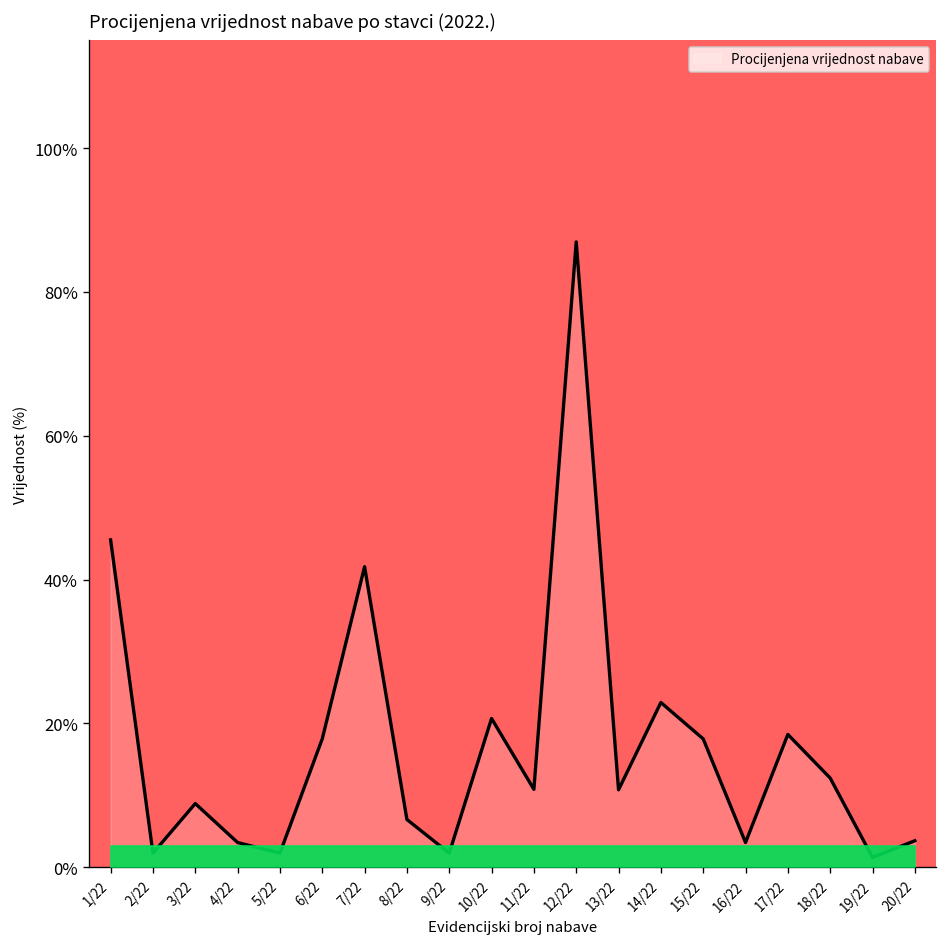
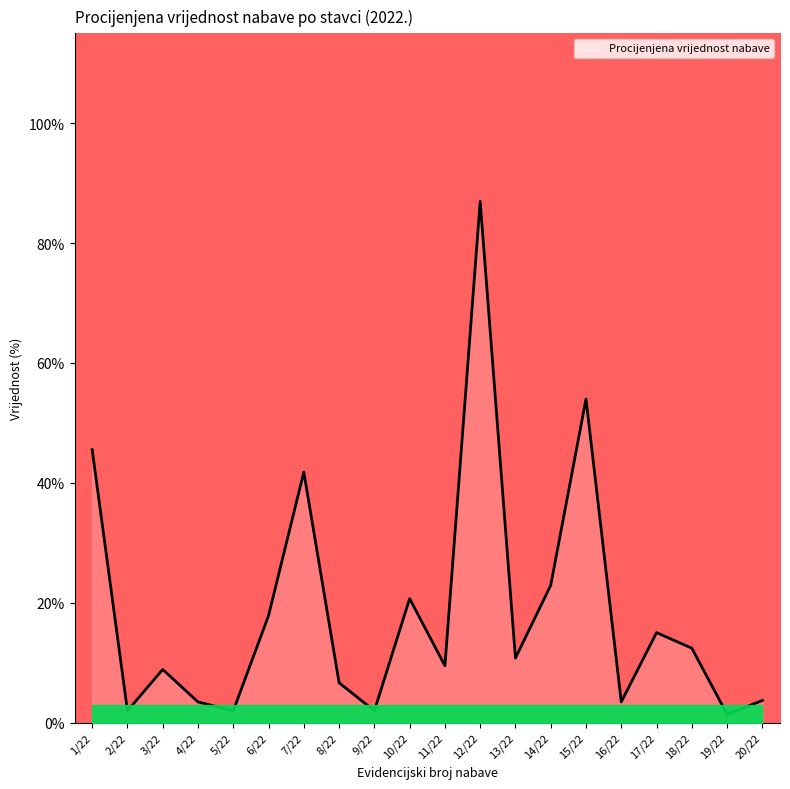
Procijenjena vrijednost nabave, 11/22: 11% -> 9%
Procijenjena vrijednost nabave, 15/22: 18% -> 54%
Procijenjena vrijednost nabave, 17/22: 18% -> 15%
